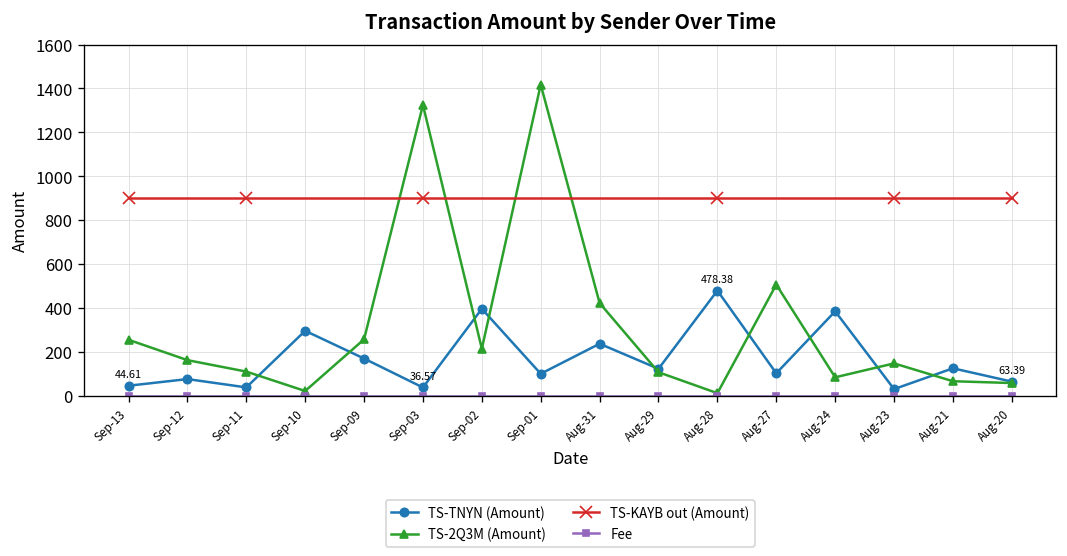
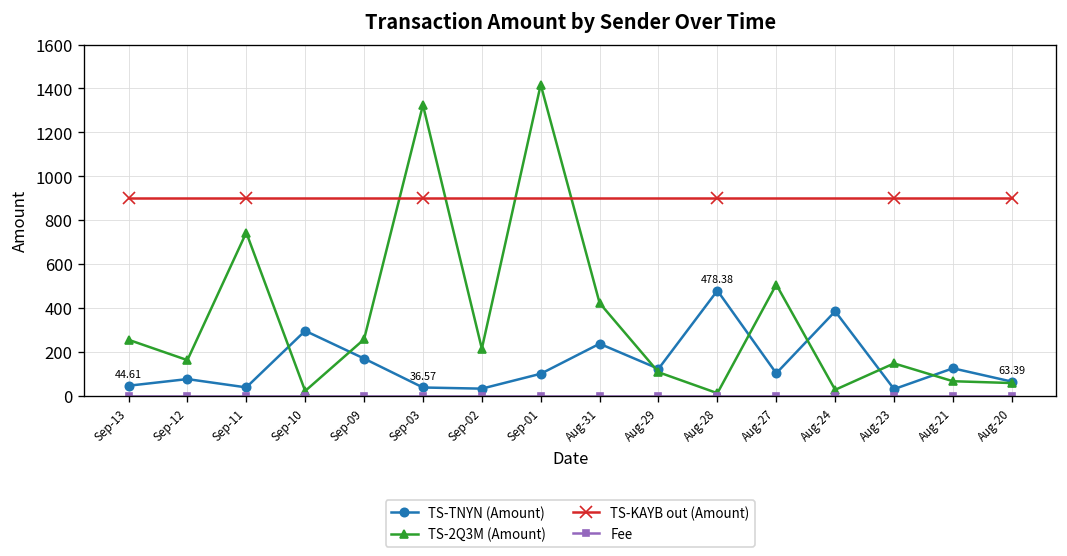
TS-2Q3M (Amount), Sep-11: 110 -> 740
TS-TNYN (Amount), Sep-02: 400 -> 30
TS-2Q3M (Amount), Aug-24: 80 -> 30
